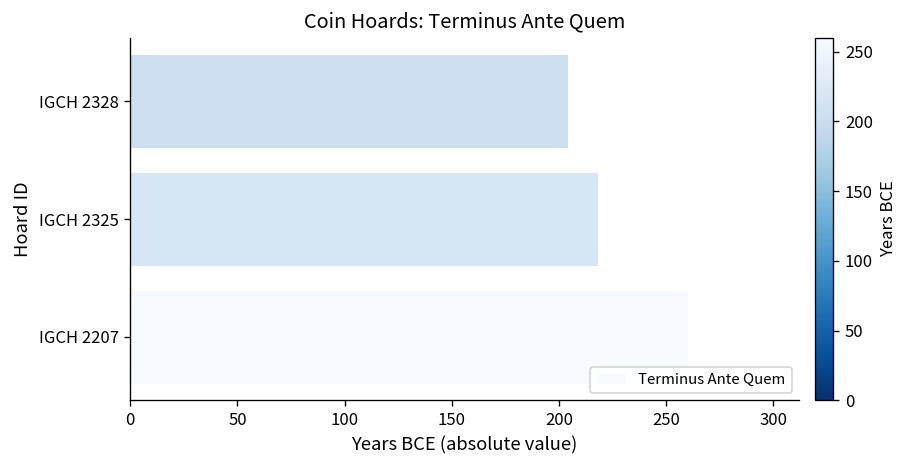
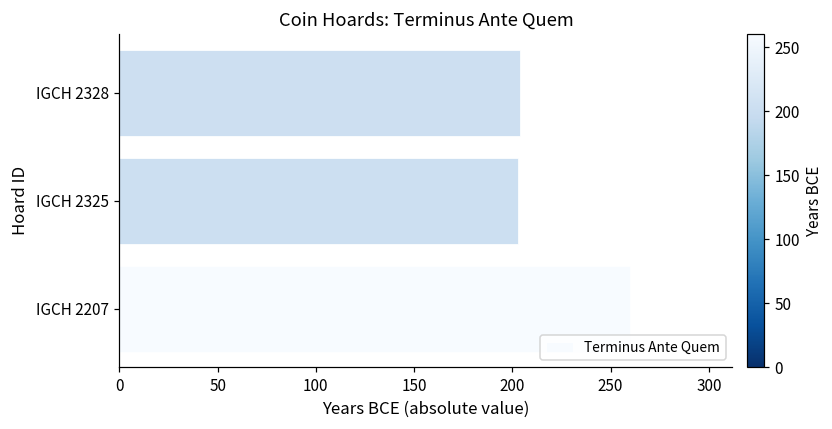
IGCH 2325: 218 -> 203
